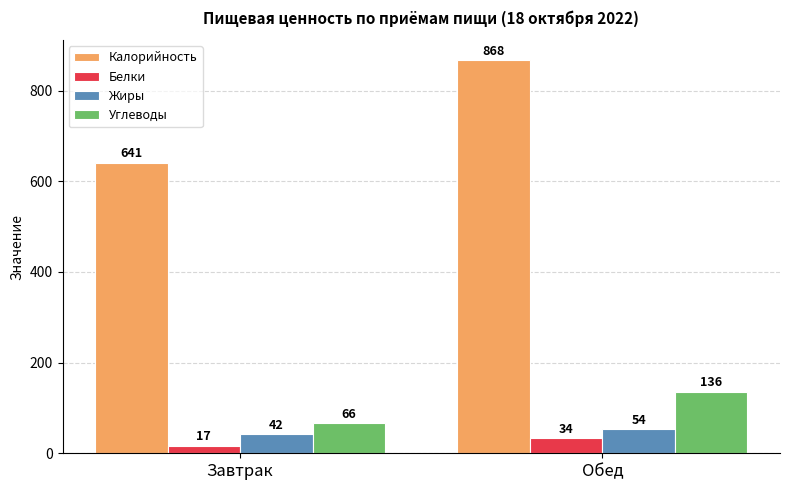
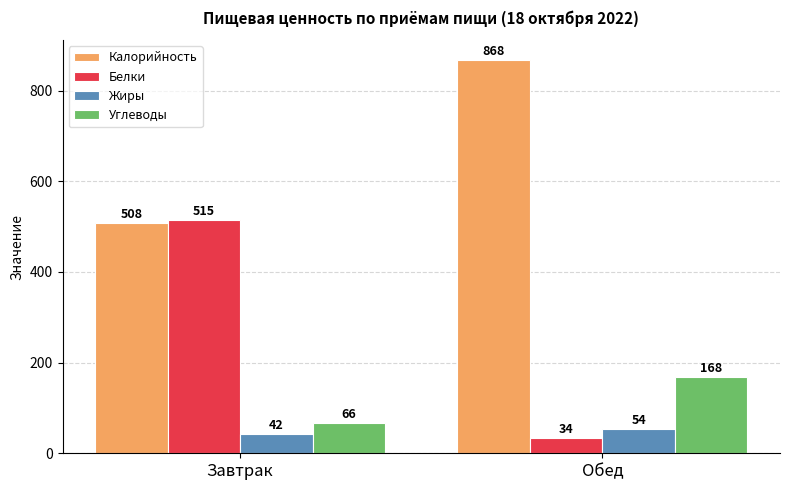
Калорийность, Завтрак: 641 -> 508
Белки, Завтрак: 17 -> 515
Углеводы, Обед: 136 -> 168
